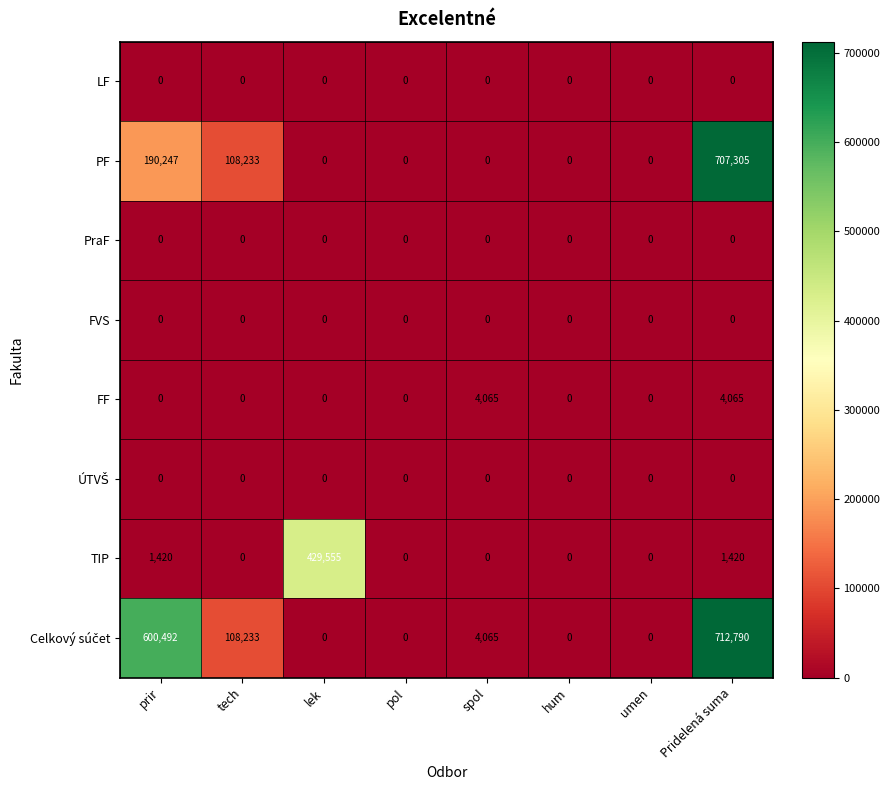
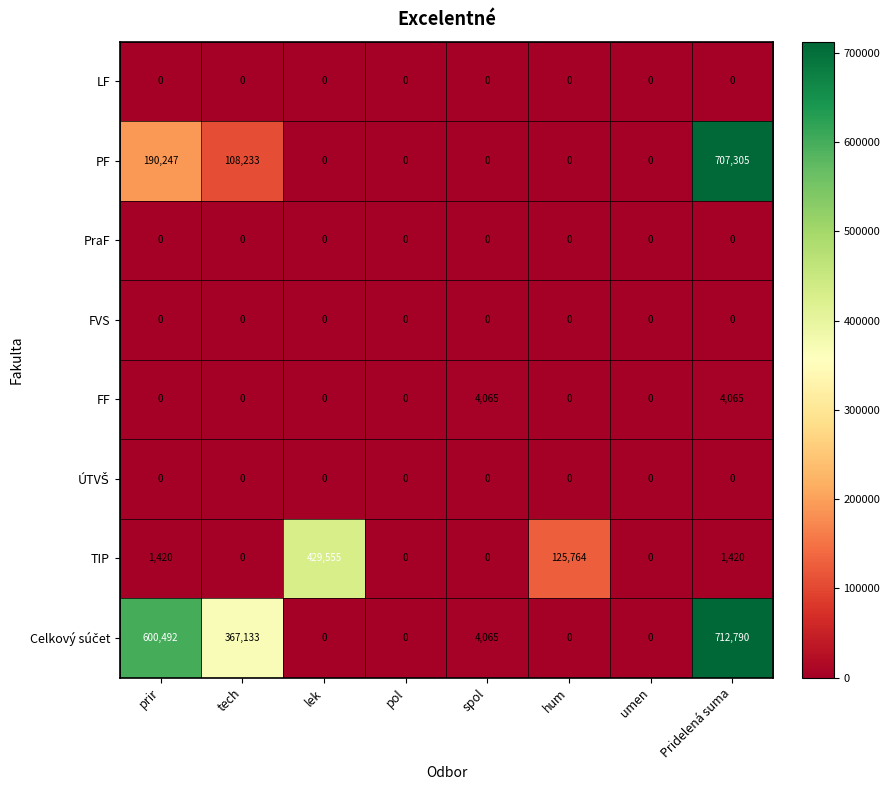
TIP, hum: 0 -> 125,764
Celkový súčet, tech: 108,233 -> 367,133
